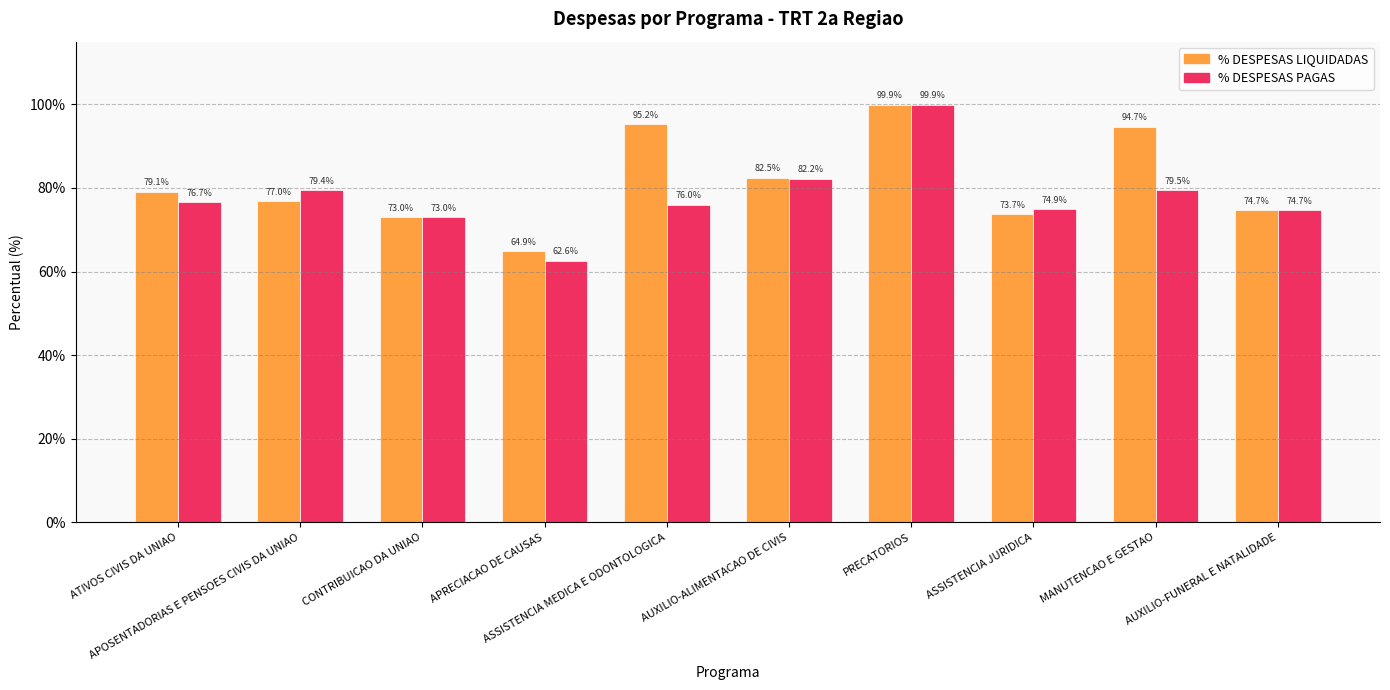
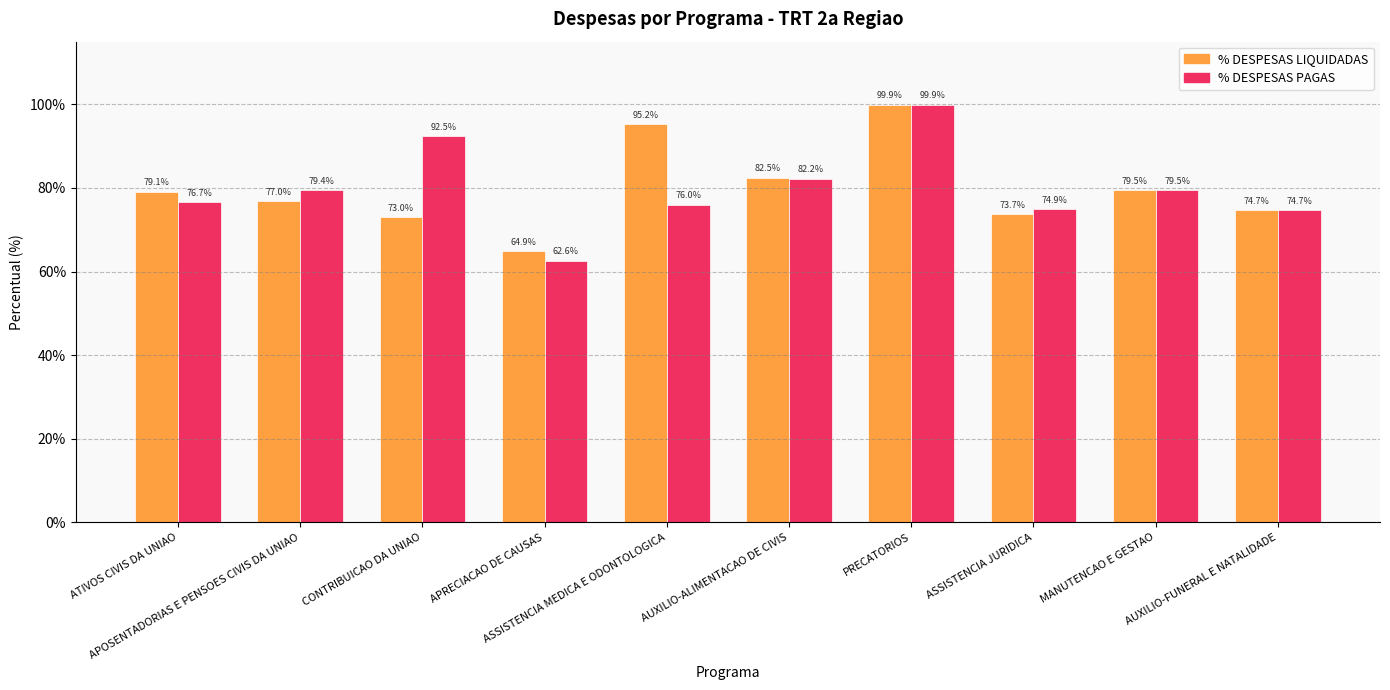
% DESPESAS PAGAS, CONTRIBUICAO DA UNIAO: 73.0% -> 92.5%
% DESPESAS LIQUIDADAS, MANUTENCAO E GESTAO: 94.7% -> 79.5%
